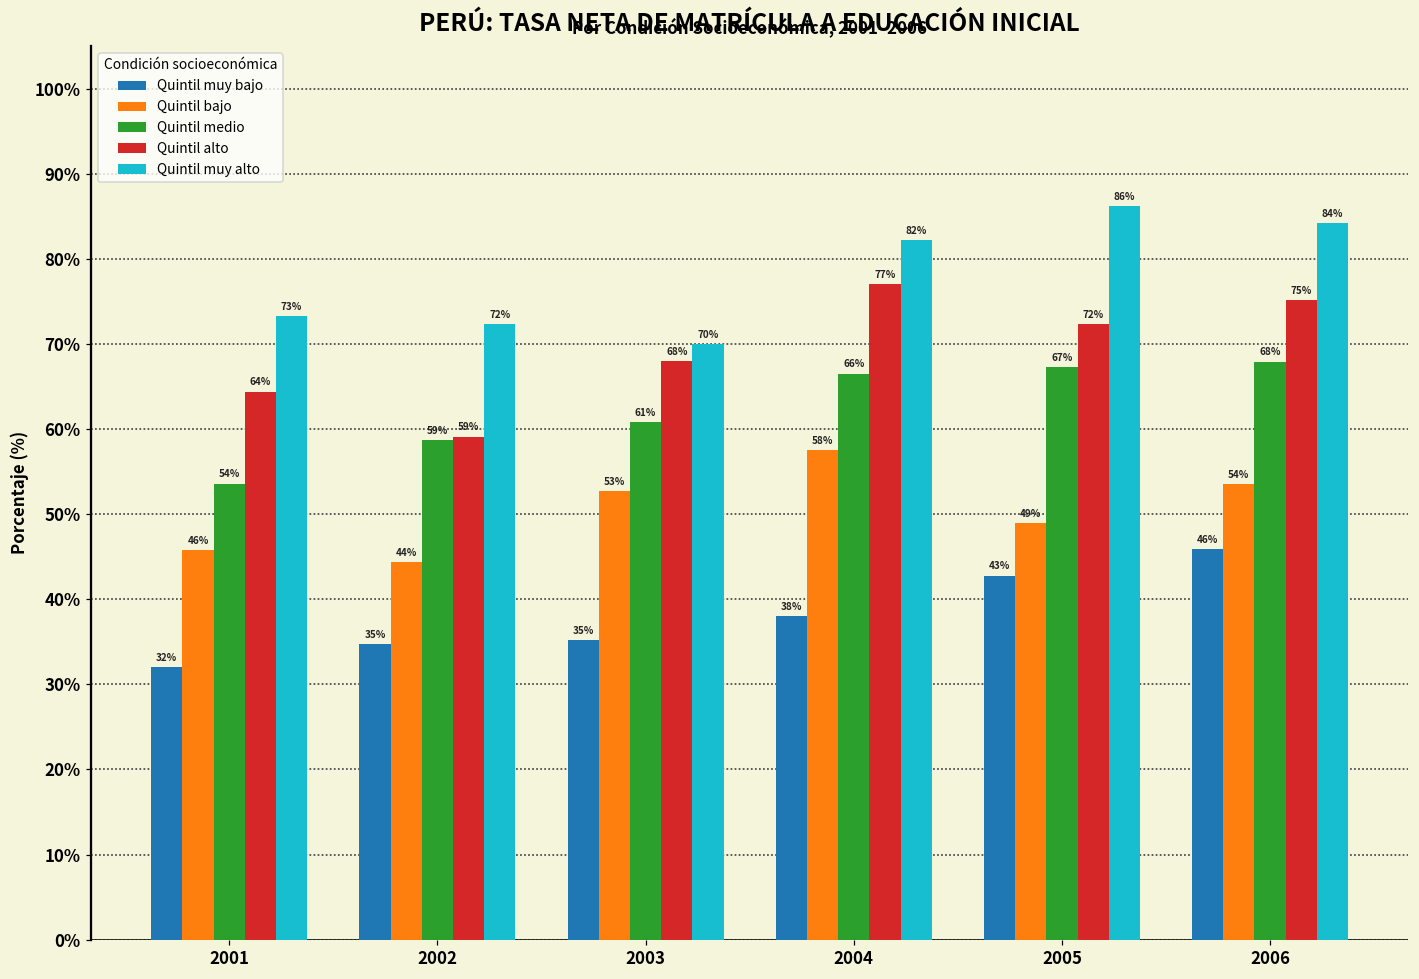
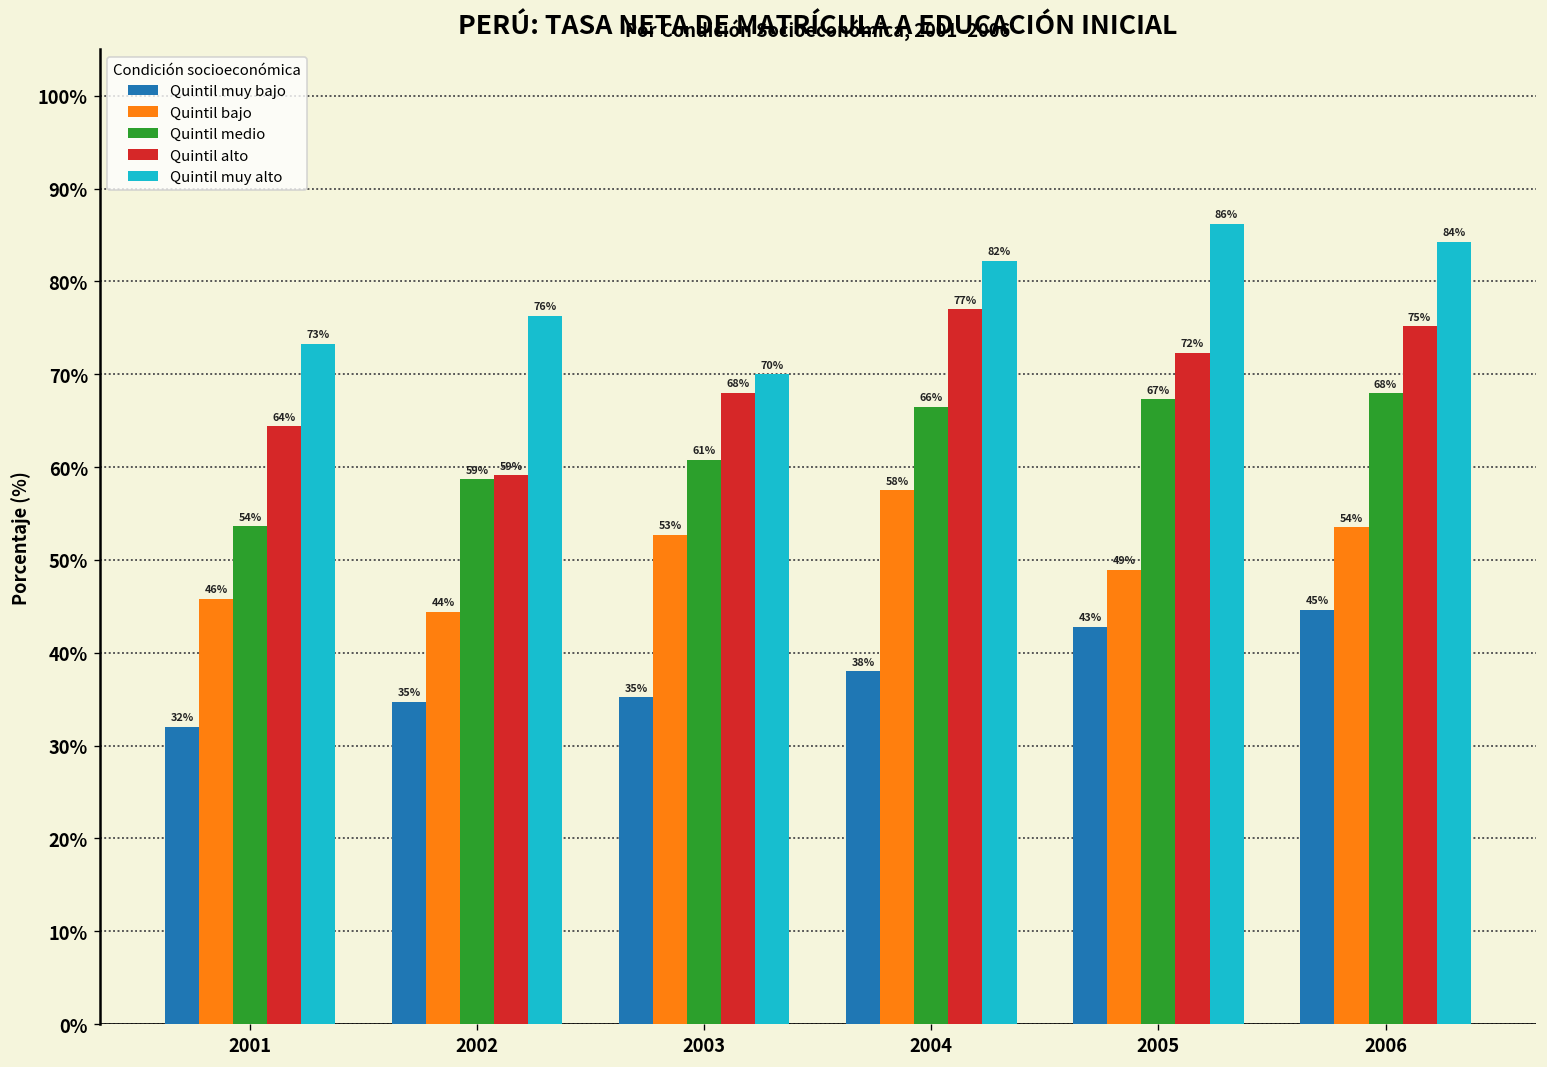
Quintil muy alto, 2002: 72% -> 76%
Quintil muy bajo, 2006: 46% -> 45%
